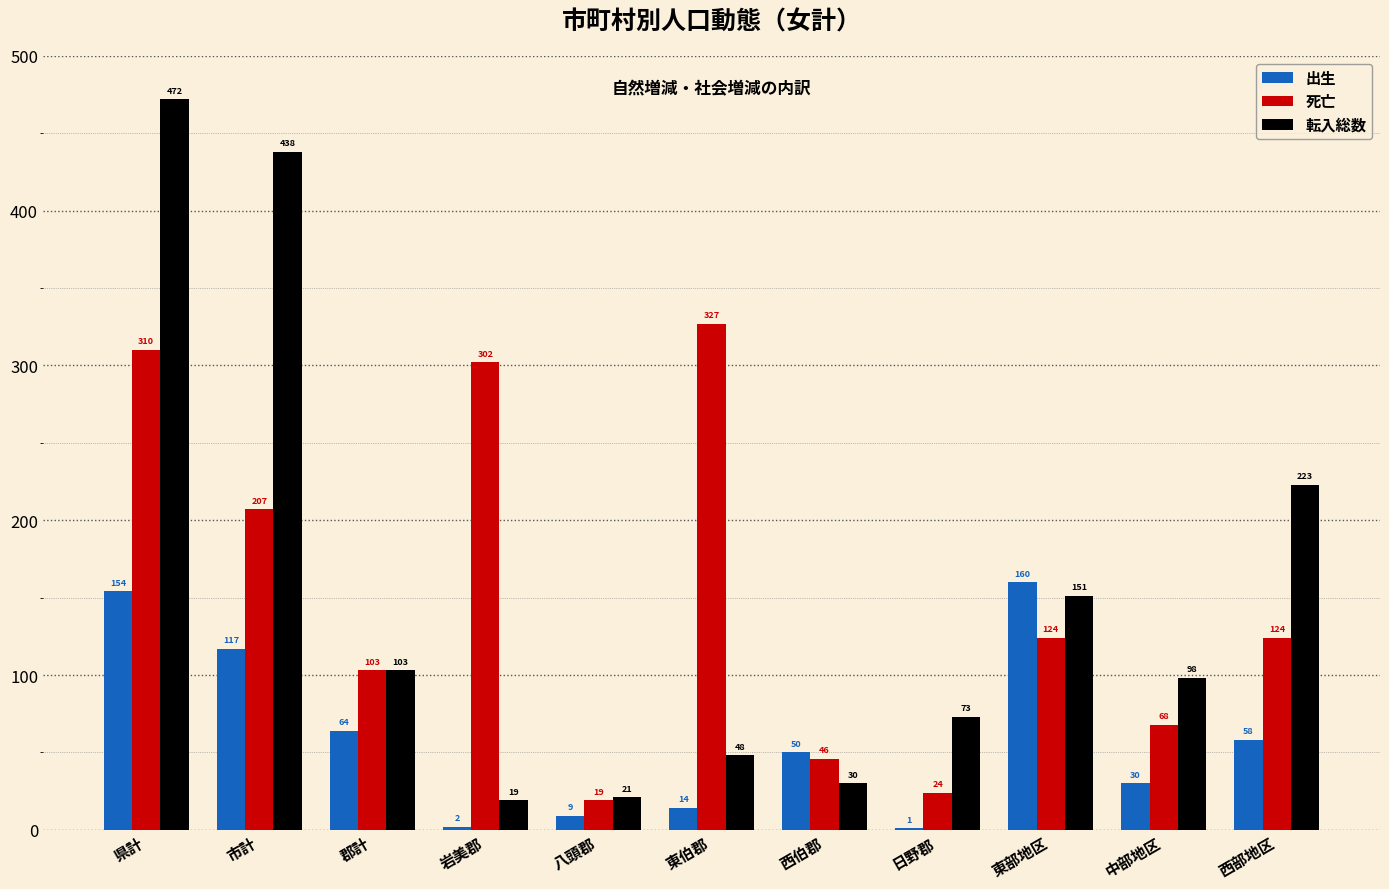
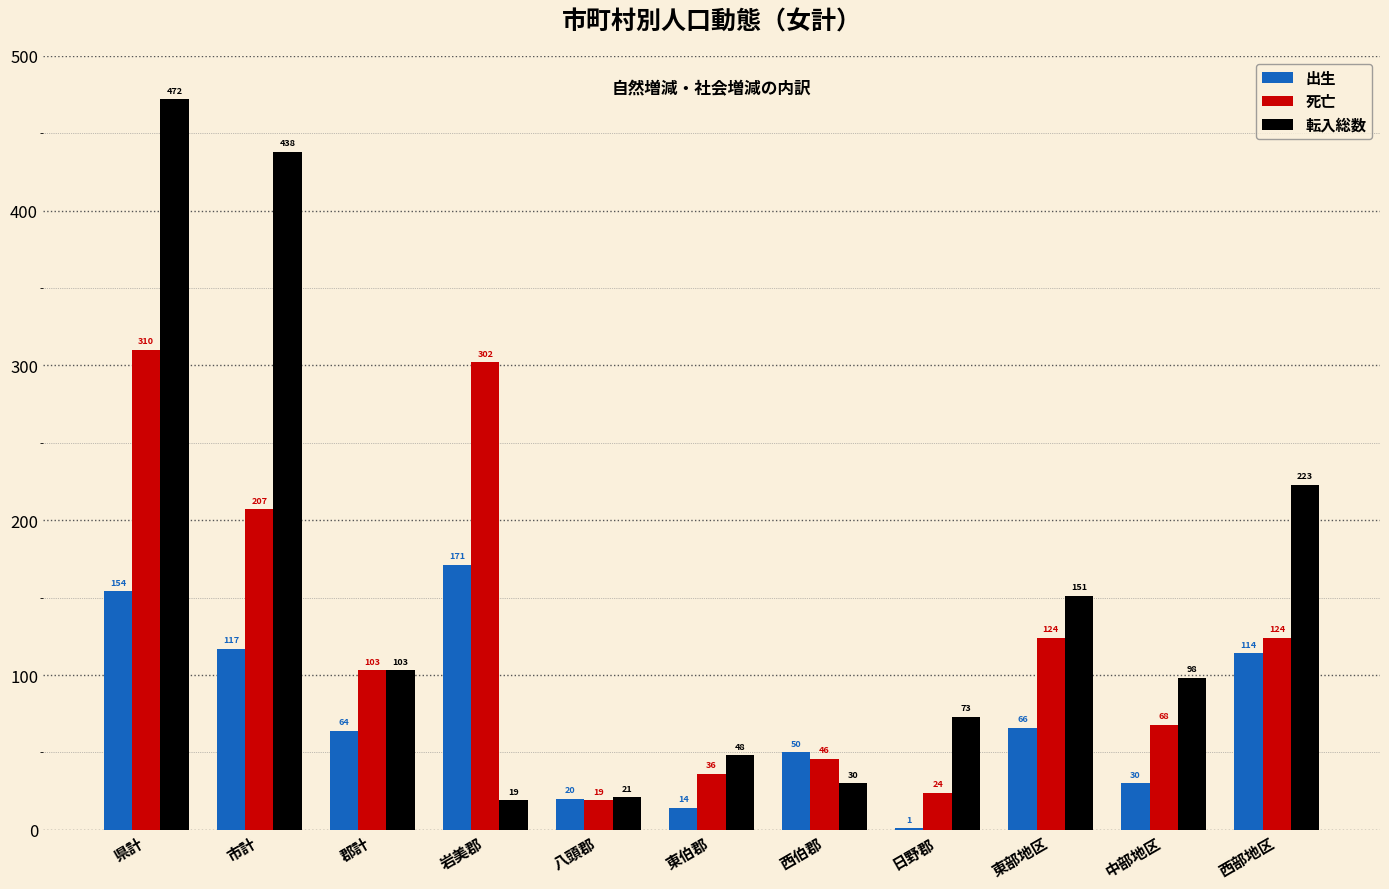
出生, 岩美郡: 2 -> 171
出生, 八頭郡: 9 -> 20
死亡, 東伯郡: 327 -> 36
出生, 東部地区: 160 -> 66
出生, 西部地区: 58 -> 114
